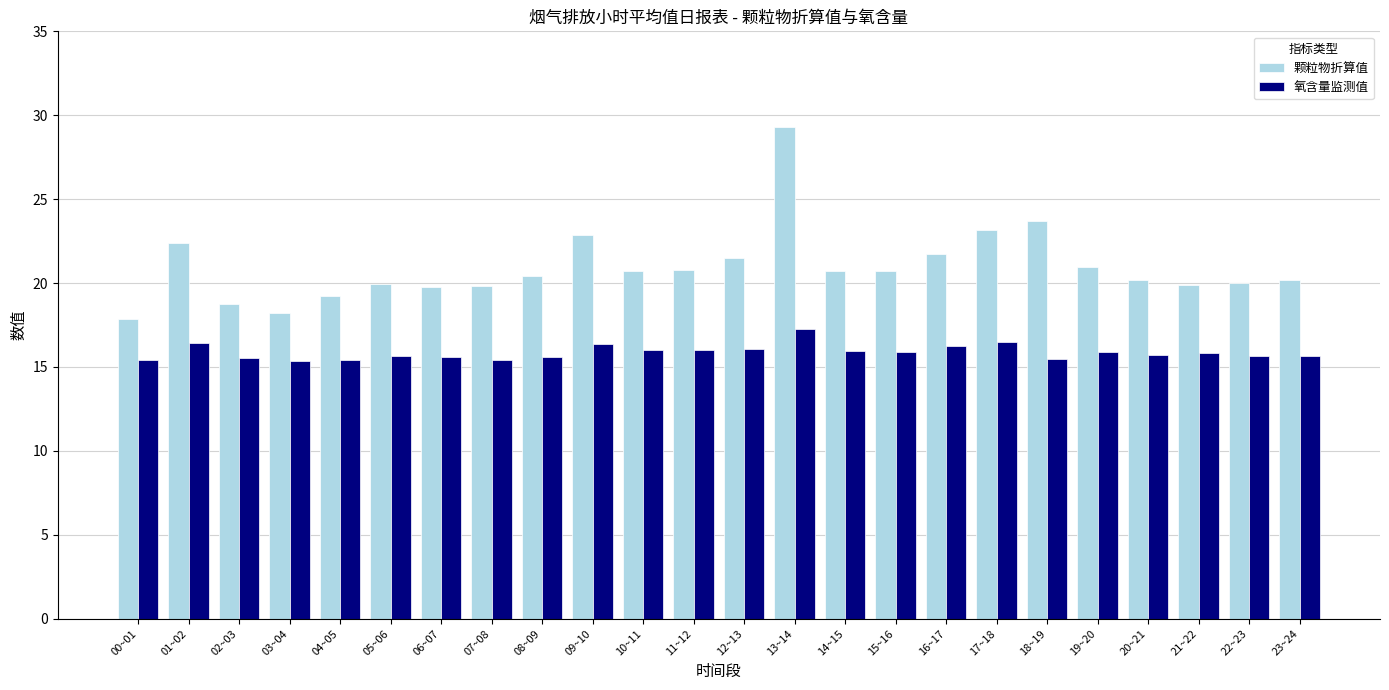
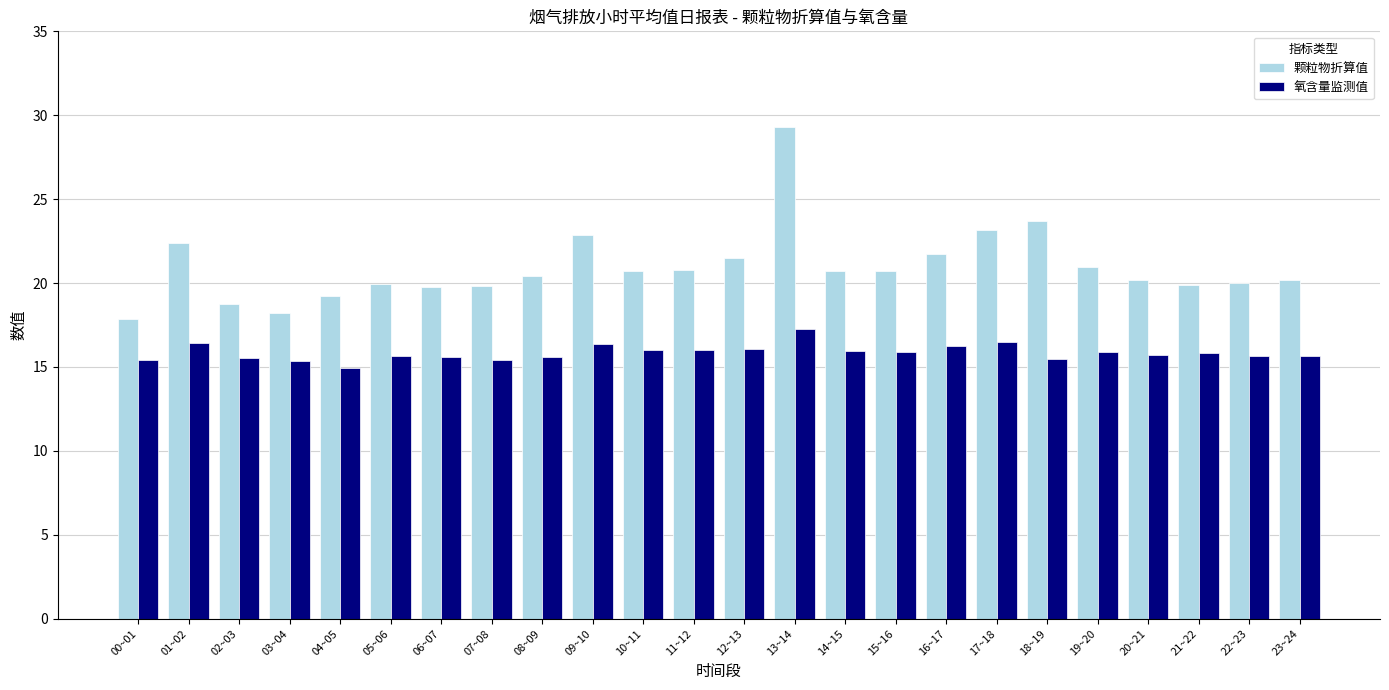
氧含量监测值, 04~05: 15.4 -> 14.9
